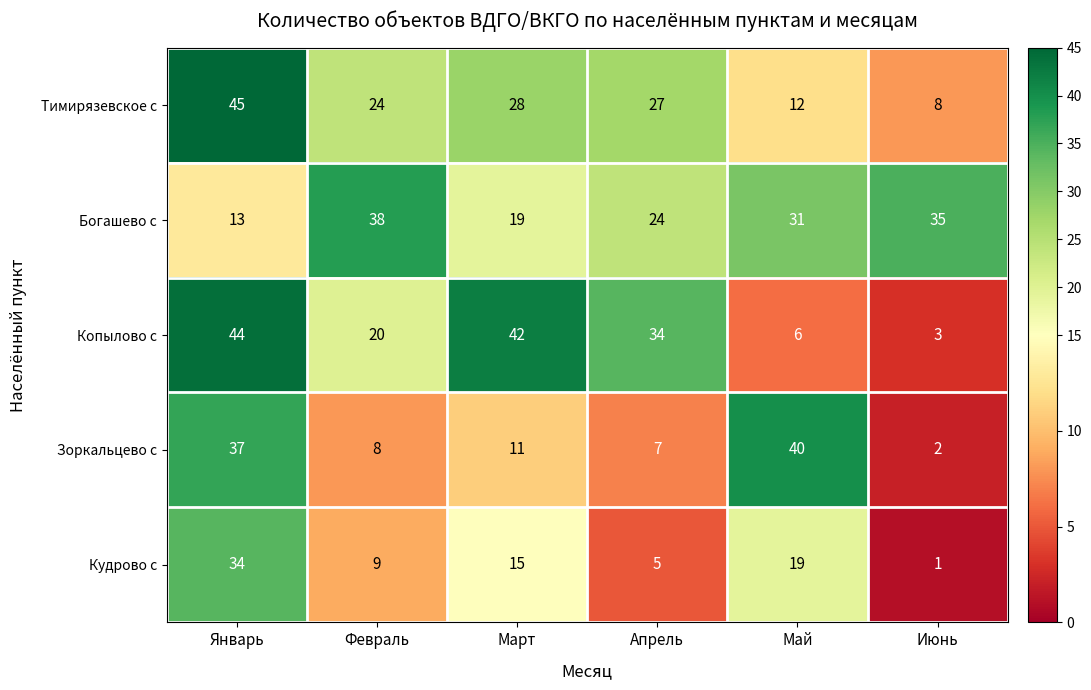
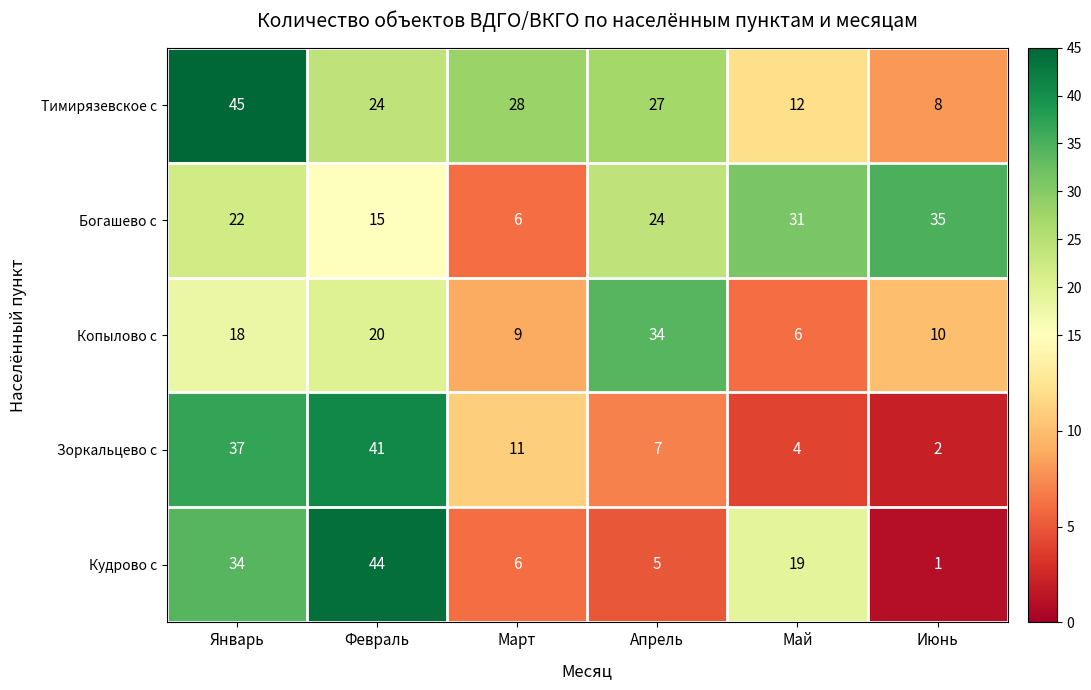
Богашево с, Январь: 13 -> 22
Богашево с, Февраль: 38 -> 15
Богашево с, Март: 19 -> 6
Копылово с, Январь: 44 -> 18
Копылово с, Март: 42 -> 9
Копылово с, Июнь: 3 -> 10
Зоркальцево с, Февраль: 8 -> 41
Зоркальцево с, Май: 40 -> 4
Кудрово с, Февраль: 9 -> 44
Кудрово с, Март: 15 -> 6
